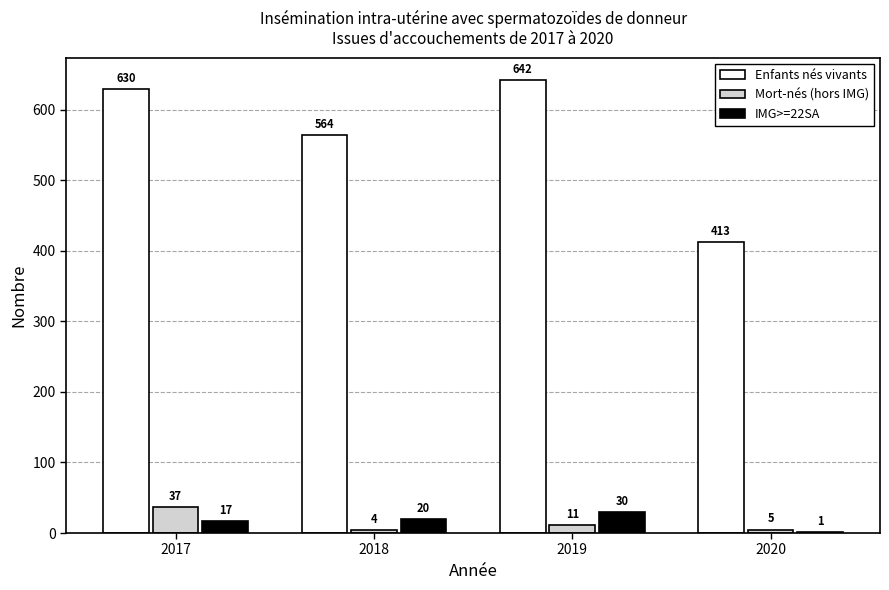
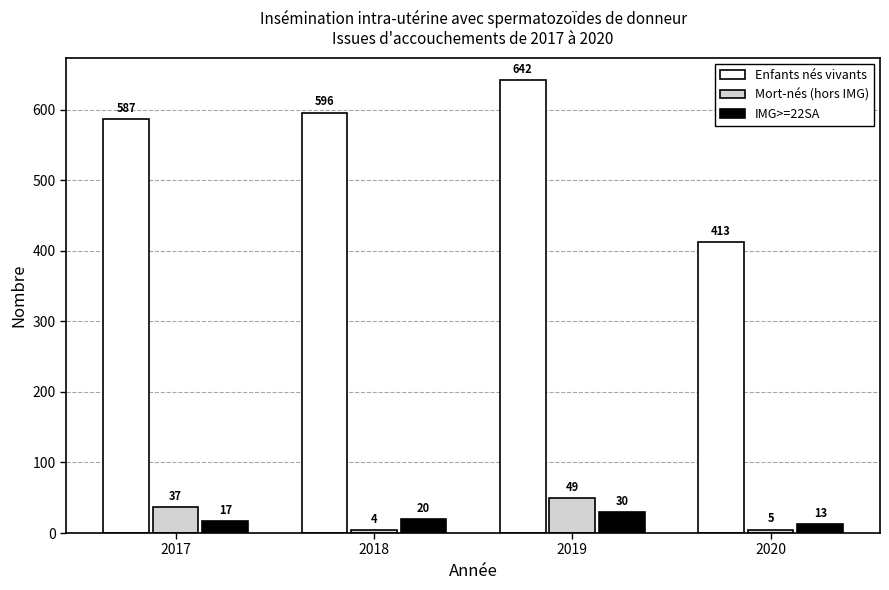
Enfants nés vivants, 2017: 630 -> 587
Enfants nés vivants, 2018: 564 -> 596
Mort-nés (hors IMG), 2019: 11 -> 49
IMG>=22SA, 2020: 1 -> 13
